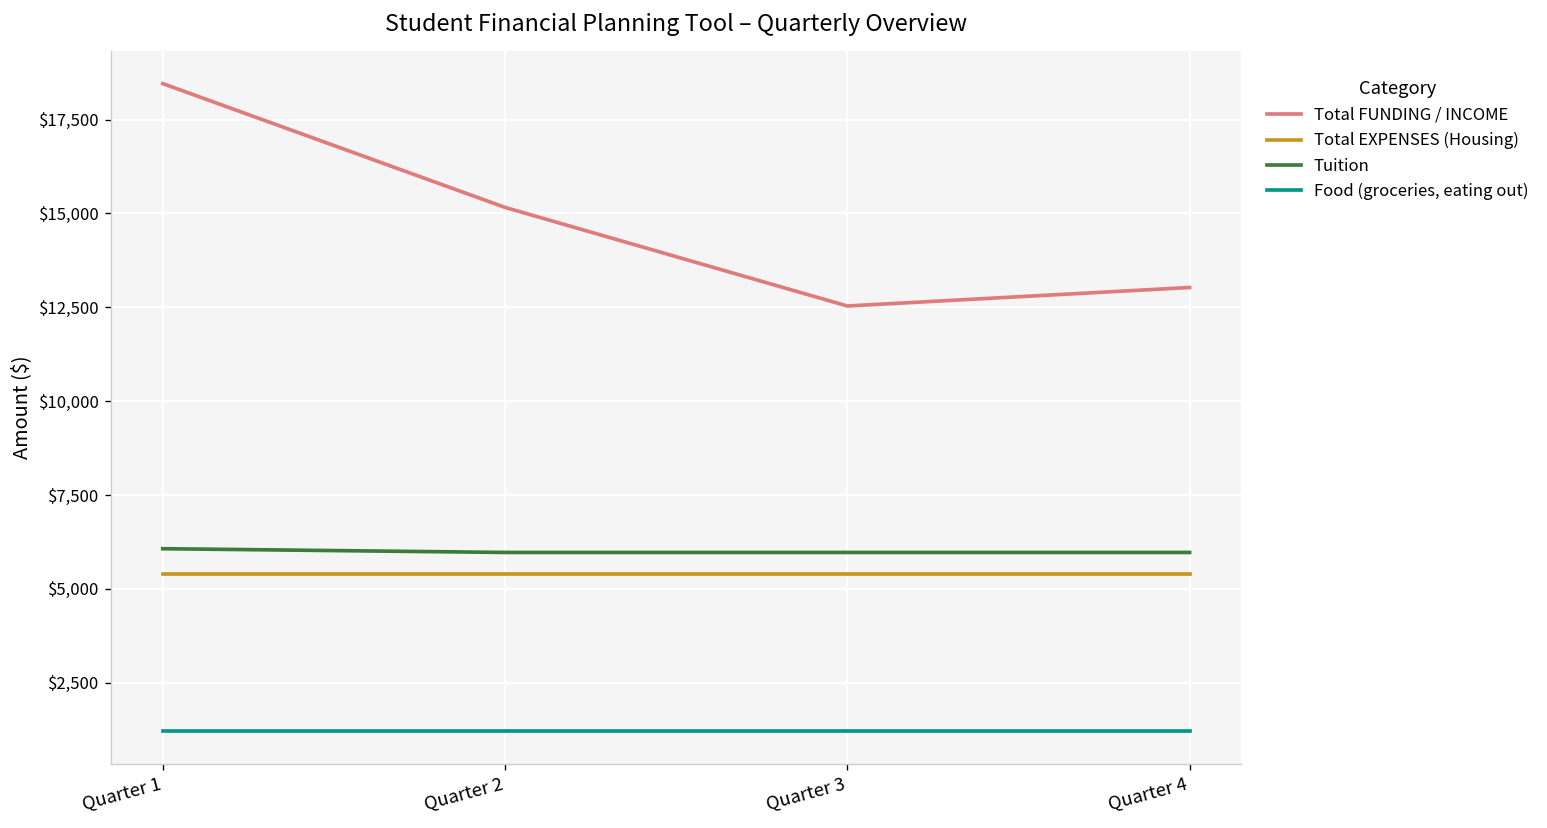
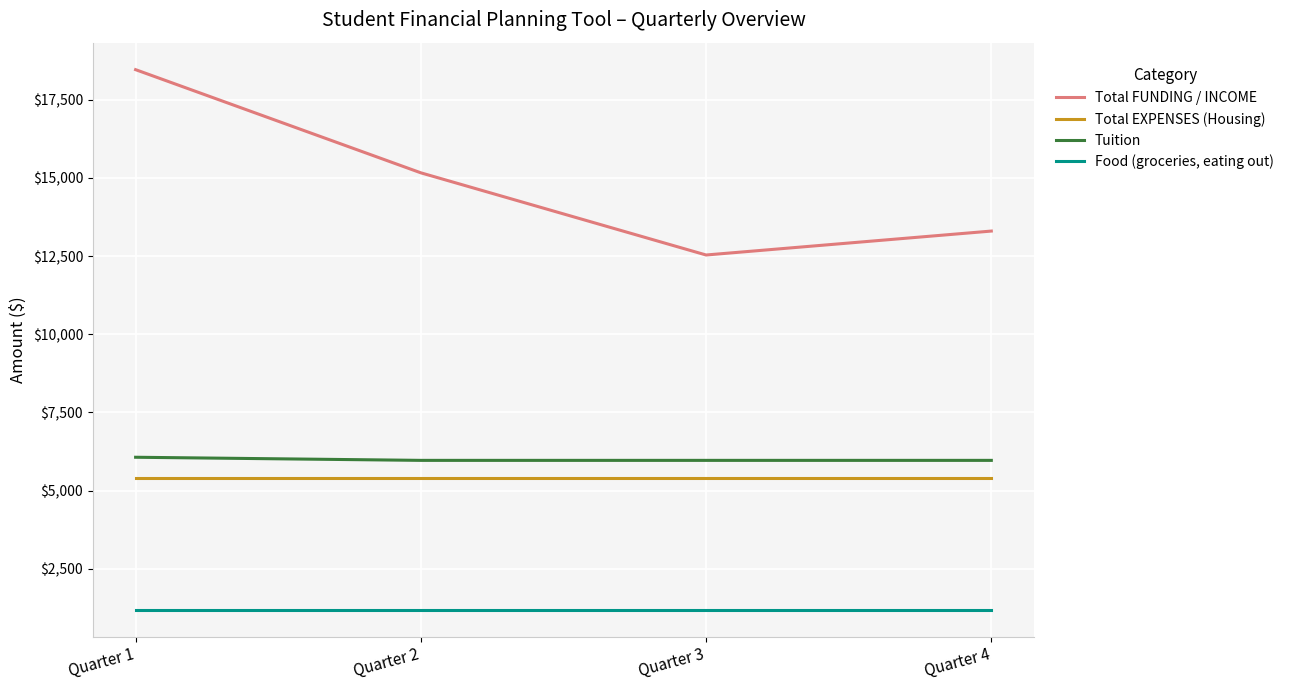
Total FUNDING / INCOME, Quarter 4: $13,000 -> $13,300
